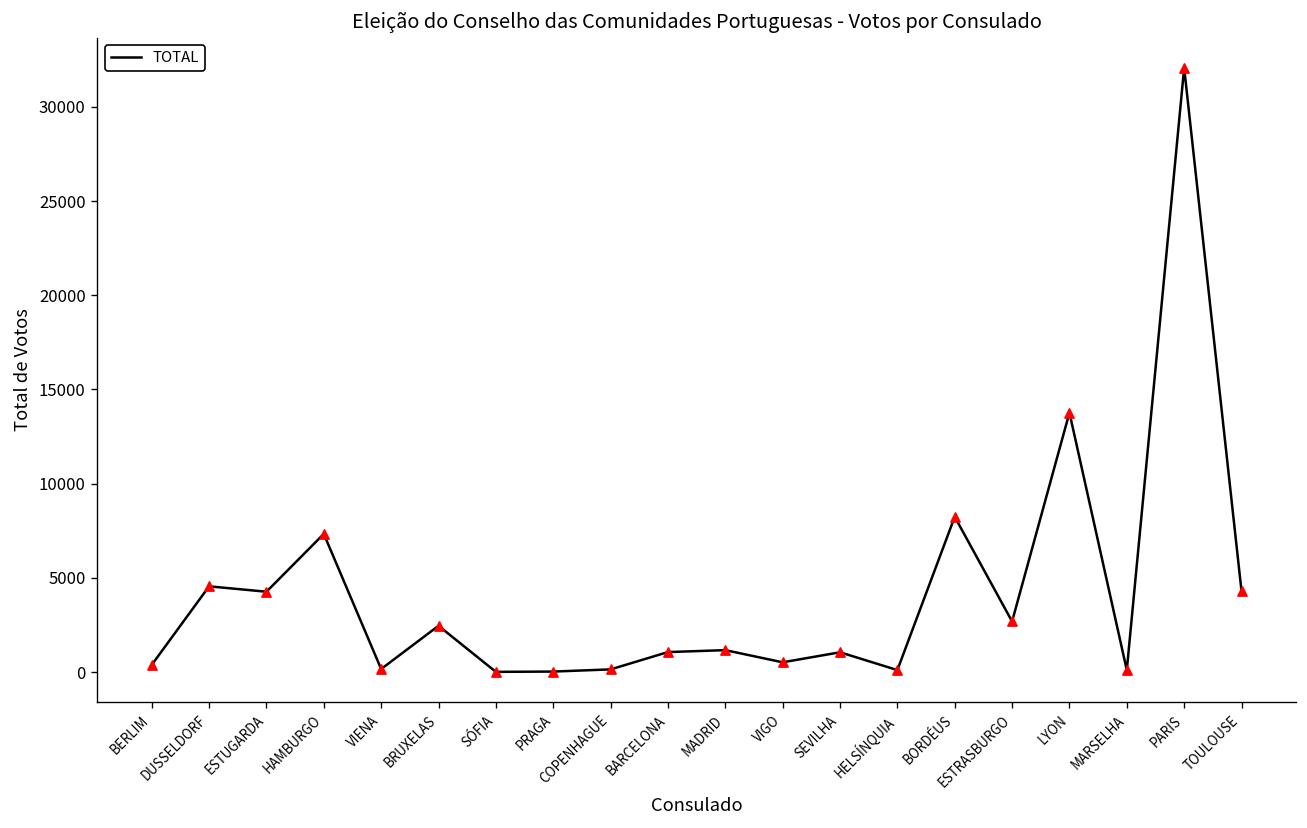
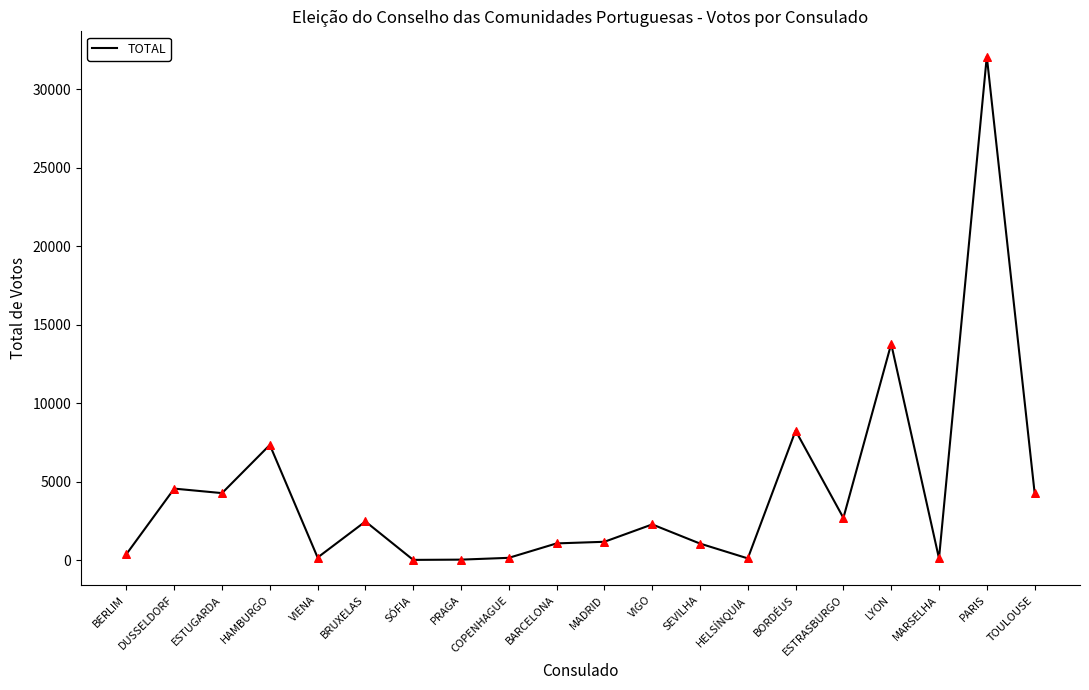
VIGO: 500 -> 2300
